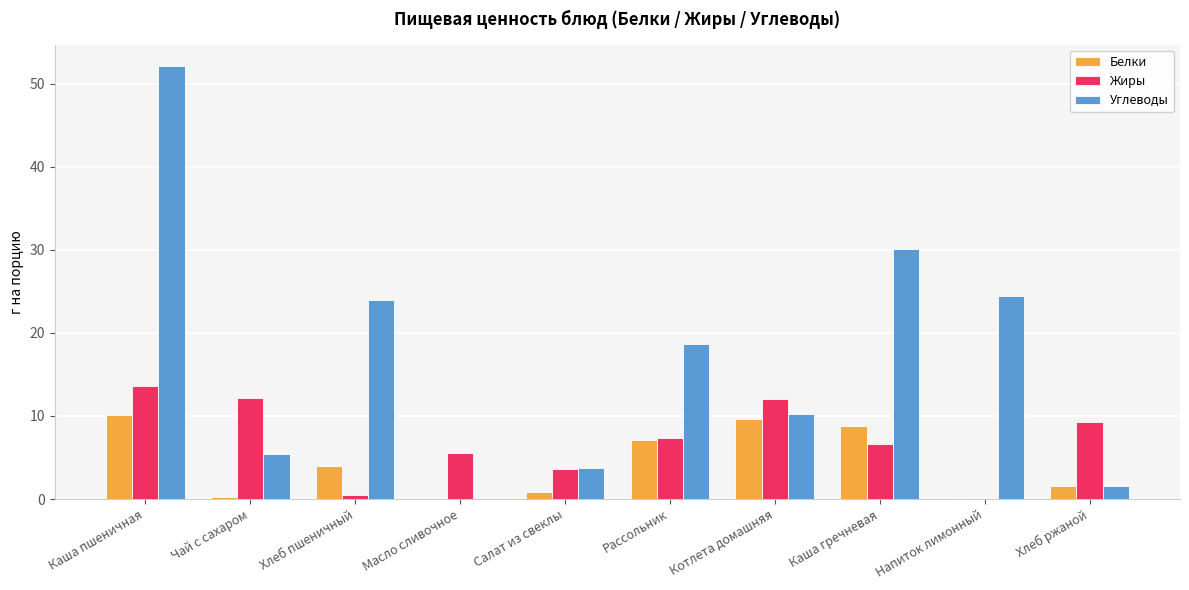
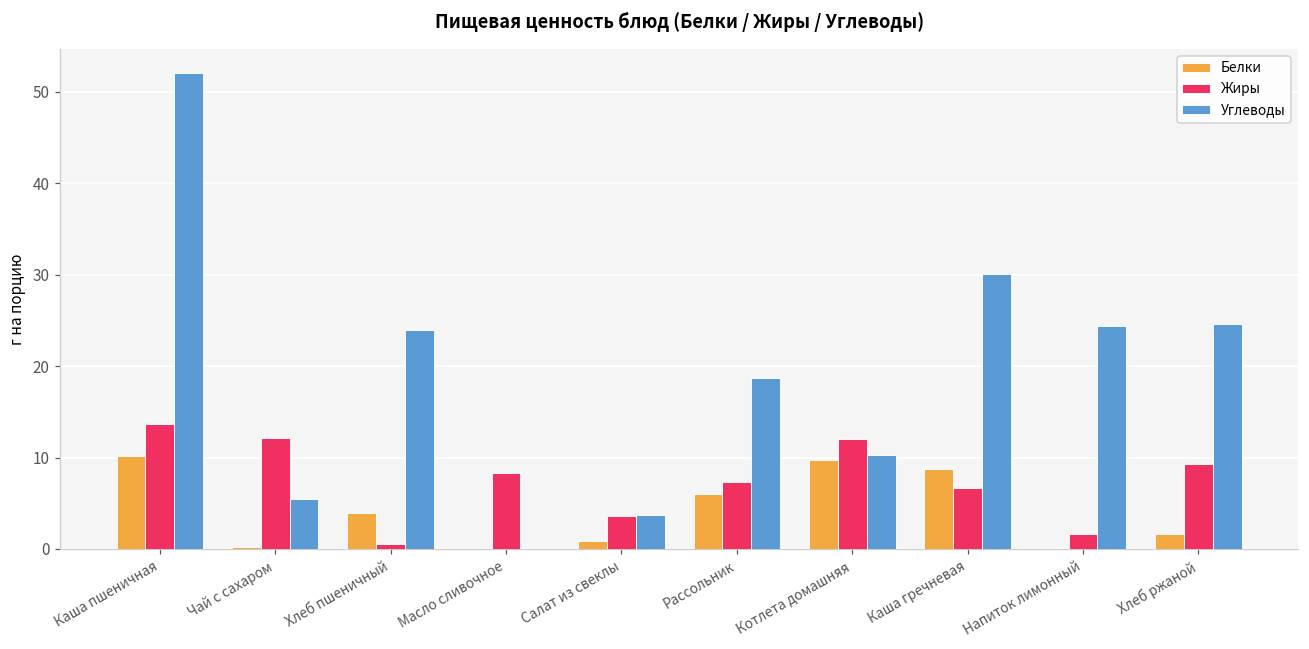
Жиры, Масло сливочное: 6 -> 8
Белки, Рассольник: 7 -> 6
Жиры, Напиток лимонный: 0 -> 2
Углеводы, Хлеб ржаной: 2 -> 25
